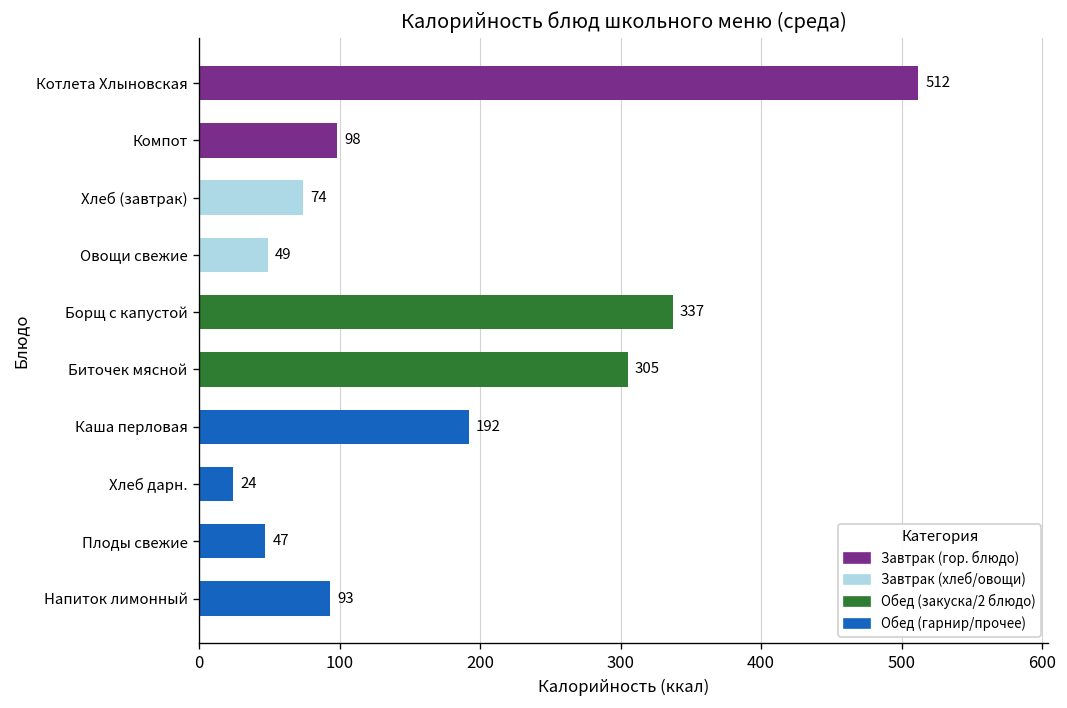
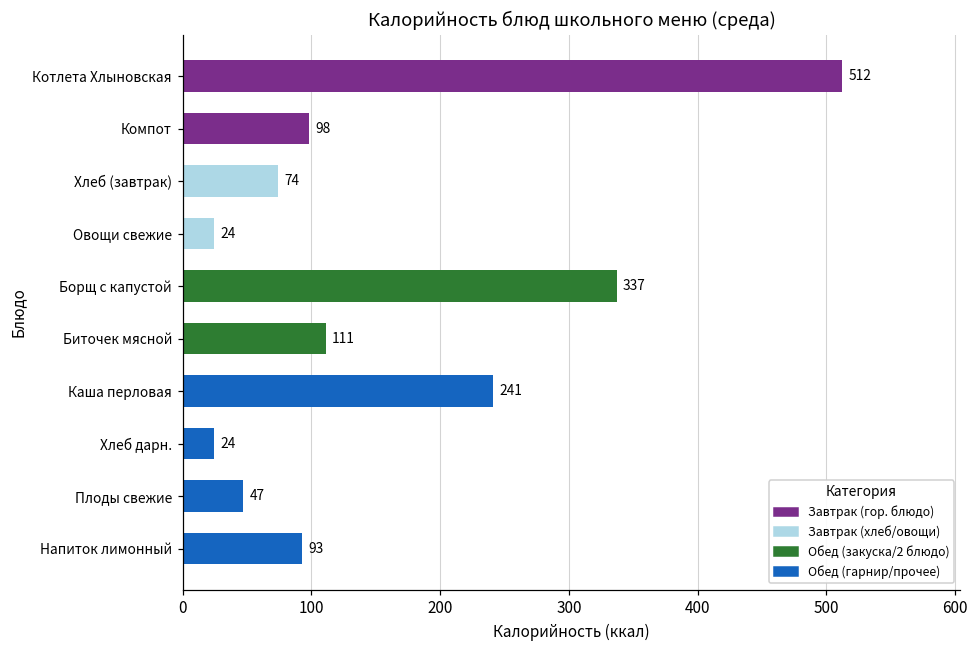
Овощи свежие: 49 -> 24
Биточек мясной: 305 -> 111
Каша перловая: 192 -> 241
